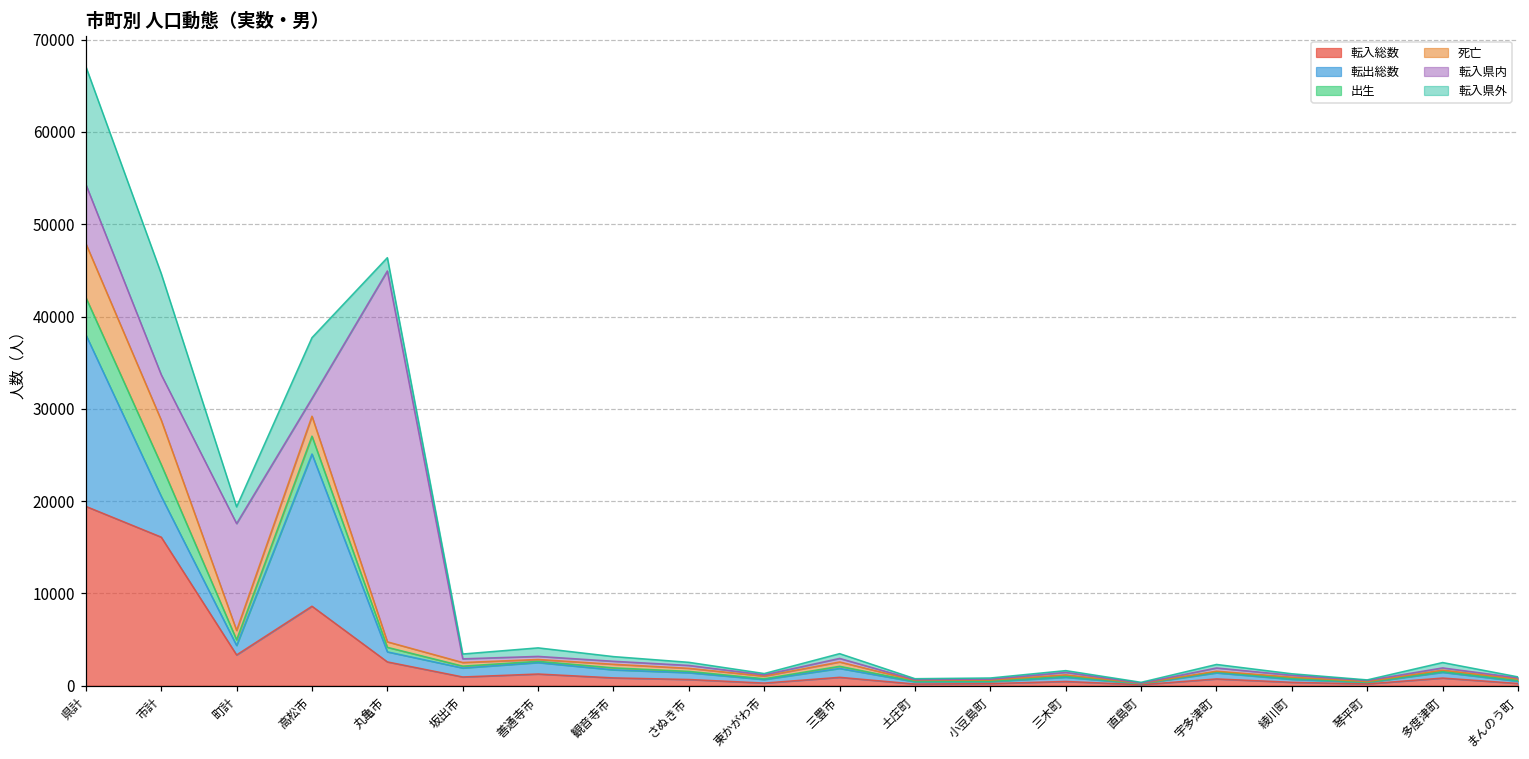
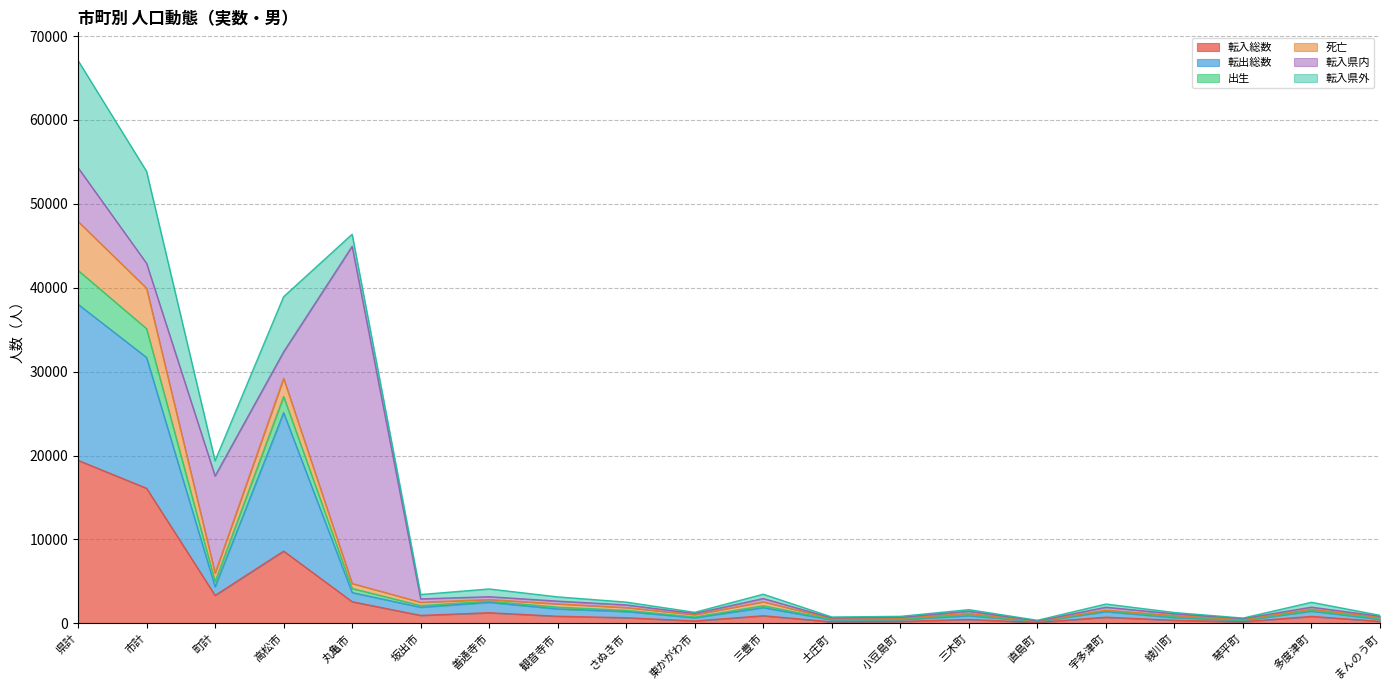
転出総数, 市計: 4000 -> 16000
転入県内, 市計: 5000 -> 3000
転入県内, 高松市: 2000 -> 3000
